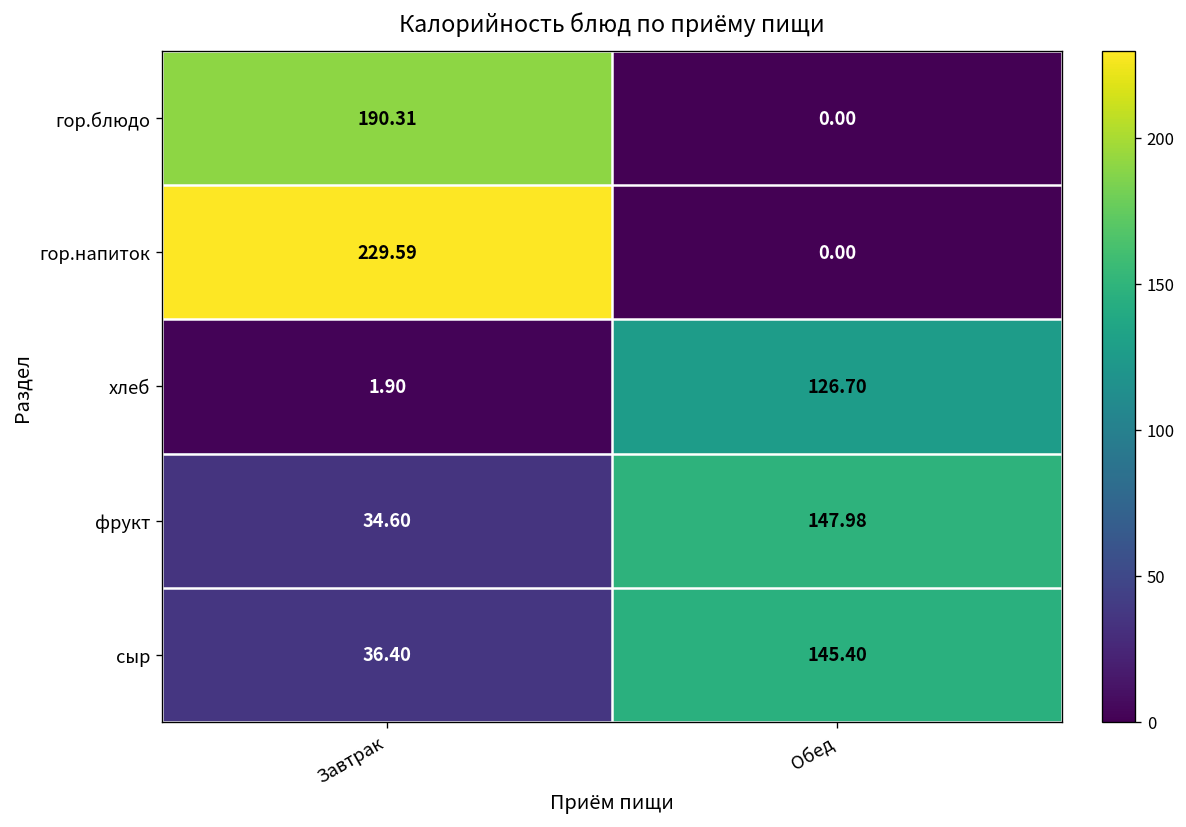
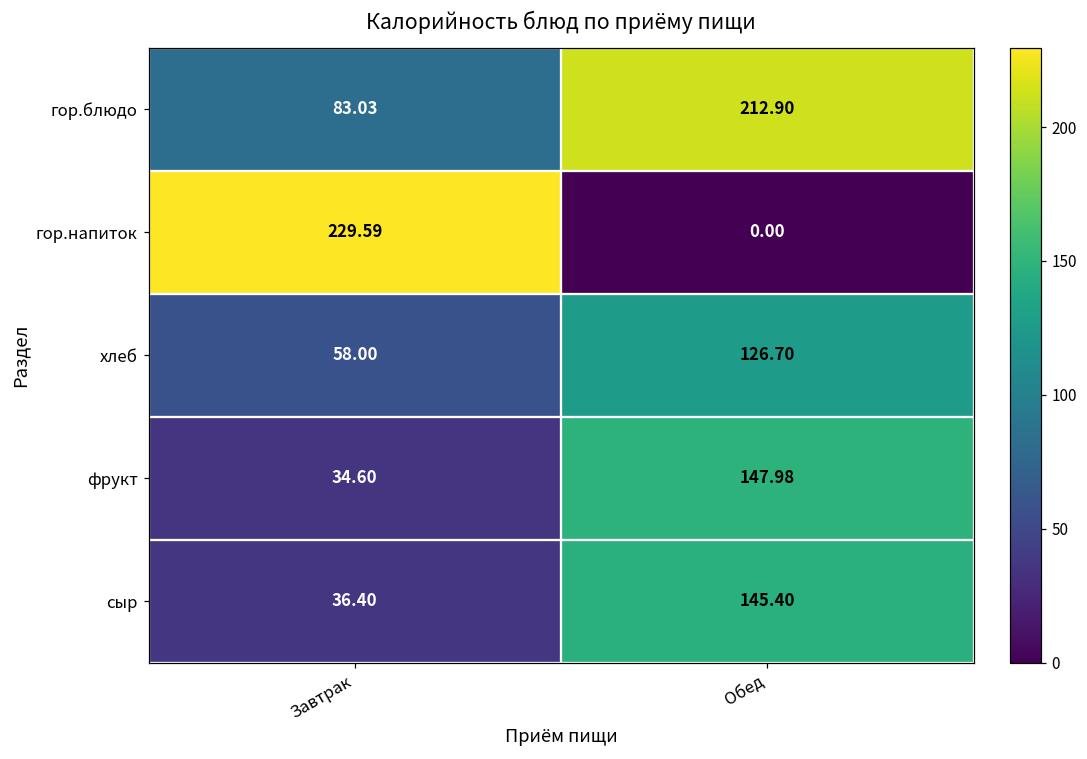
гор.блюдо, Завтрак: 190.31 -> 83.03
гор.блюдо, Обед: 0.00 -> 212.90
хлеб, Завтрак: 1.90 -> 58.00
